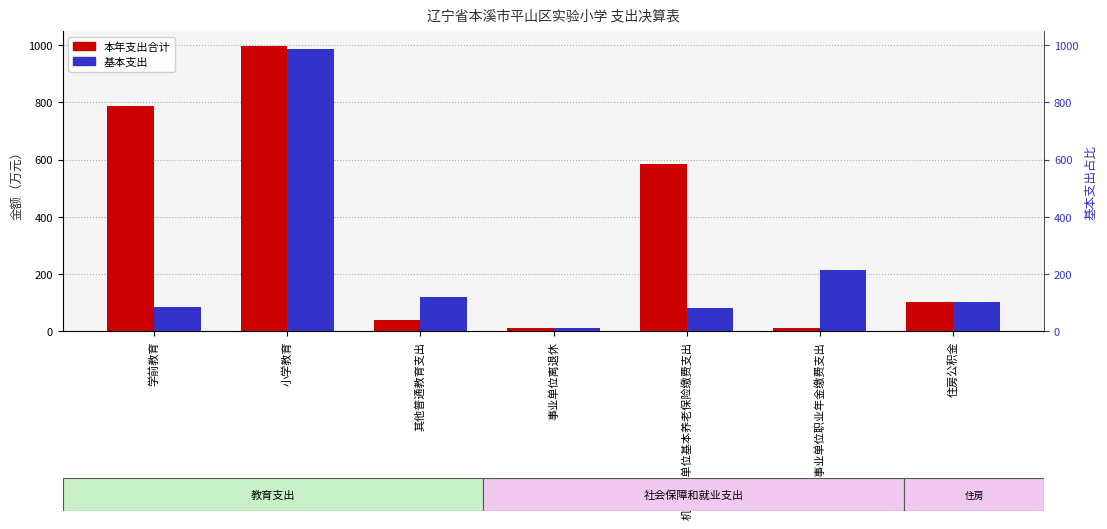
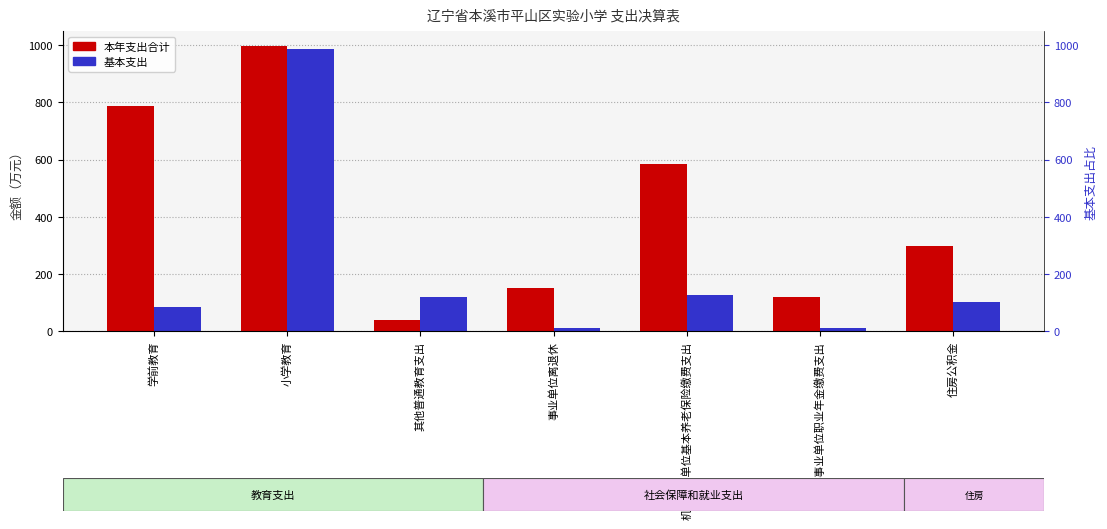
本年支出合计, 事业单位离退休: 10 -> 150
基本支出, 机关事业单位基本养老保险缴费支出: 80 -> 130
本年支出合计, 机关事业单位职业年金缴费支出: 10 -> 120
基本支出, 机关事业单位职业年金缴费支出: 210 -> 10
本年支出合计, 住房公积金: 100 -> 300
